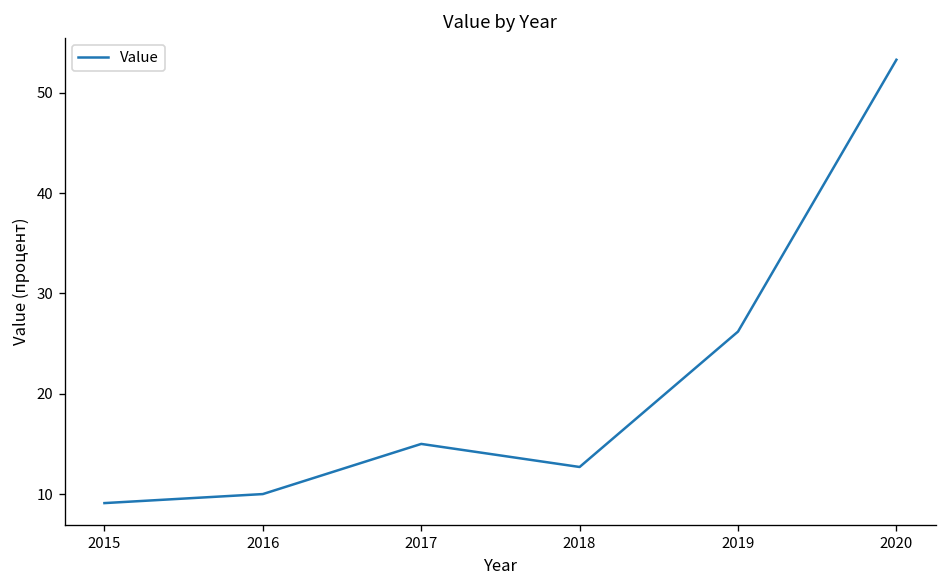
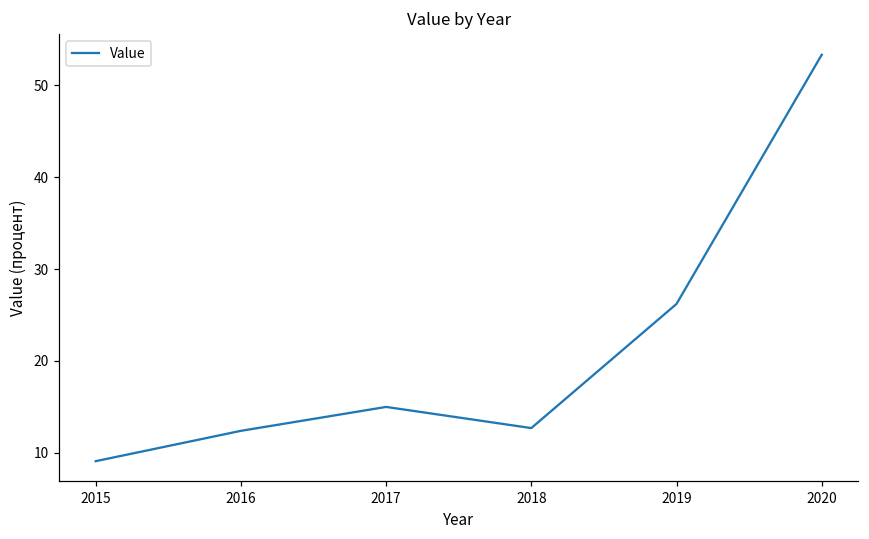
2016: 10 -> 12
